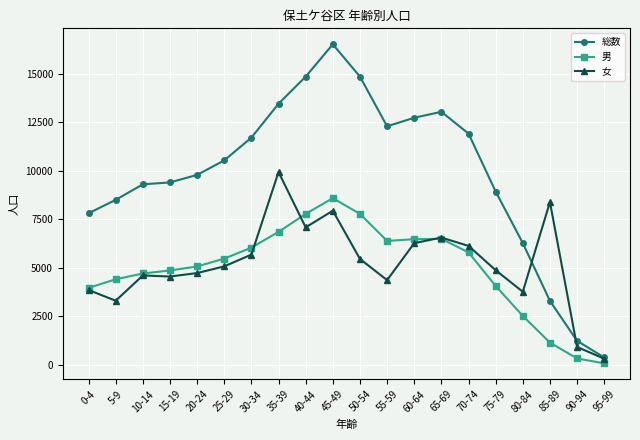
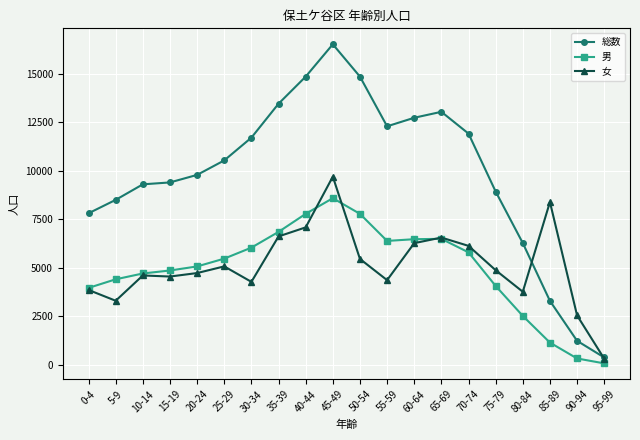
女, 30-34: 5700 -> 4300
女, 35-39: 9900 -> 6600
女, 45-49: 7900 -> 9700
女, 90-94: 900 -> 2500
